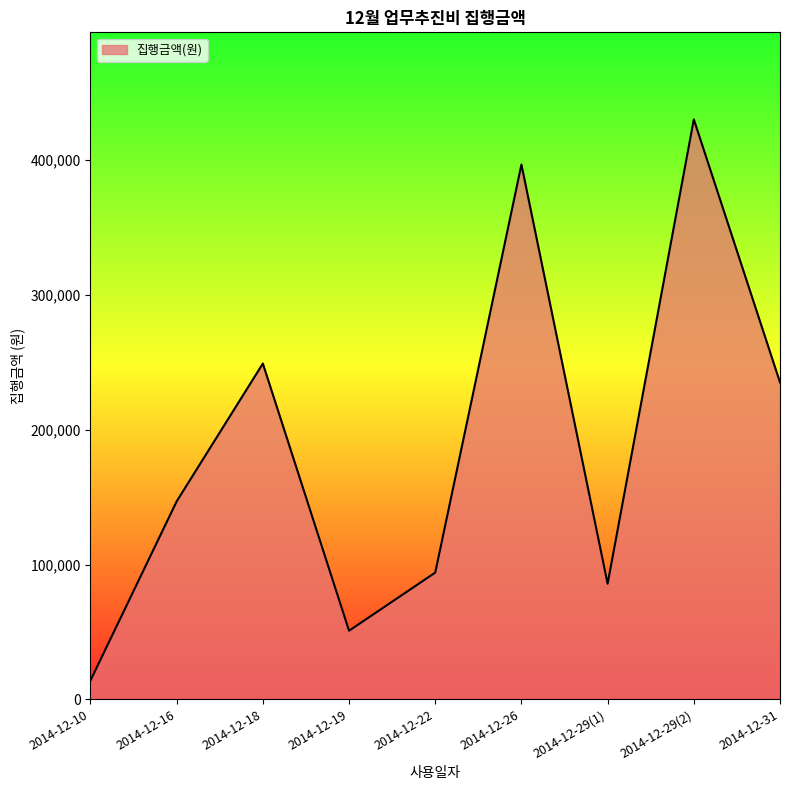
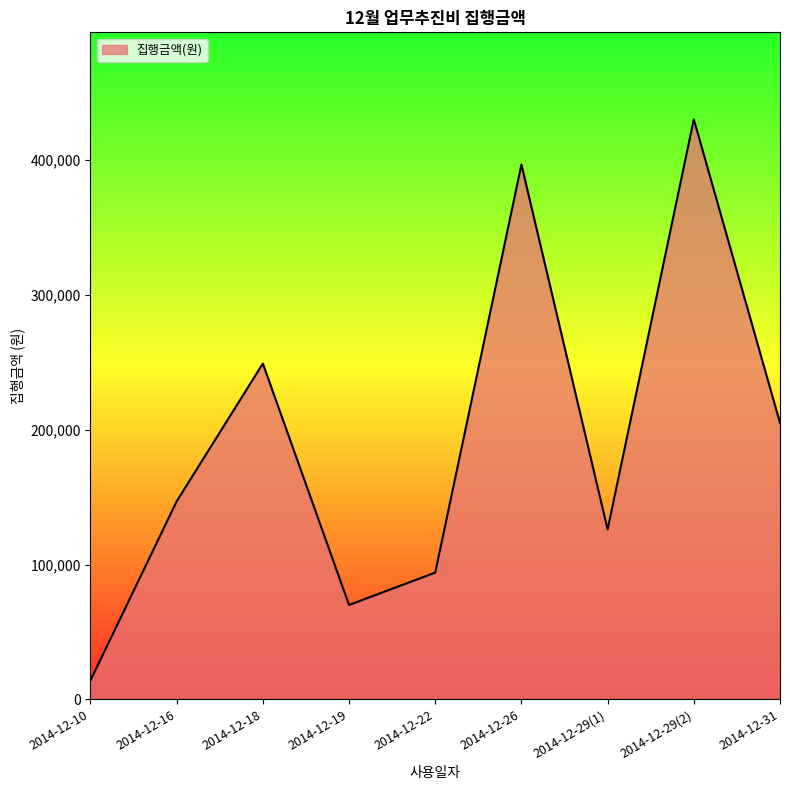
2014-12-19: 51,000 -> 70,000
2014-12-29(1): 86,000 -> 126,000
2014-12-31: 235,000 -> 205,000
